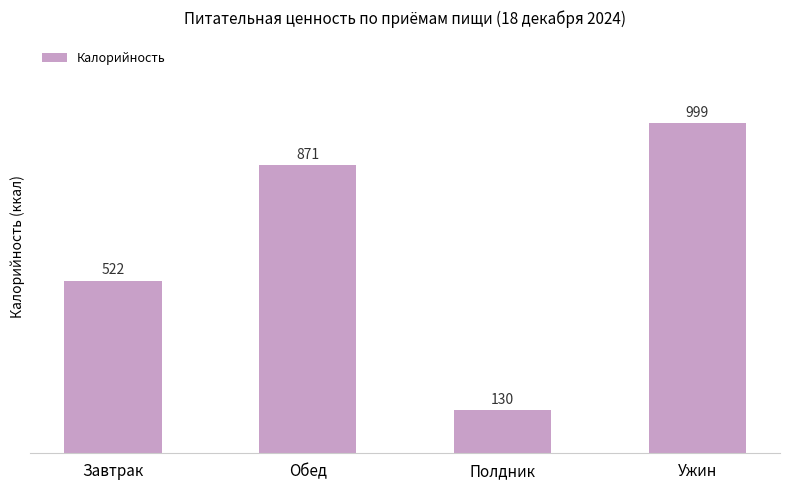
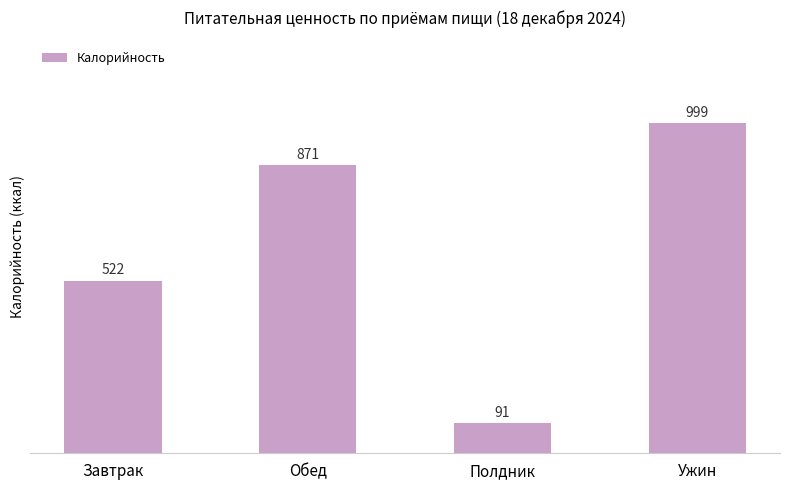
Полдник: 130 -> 91
